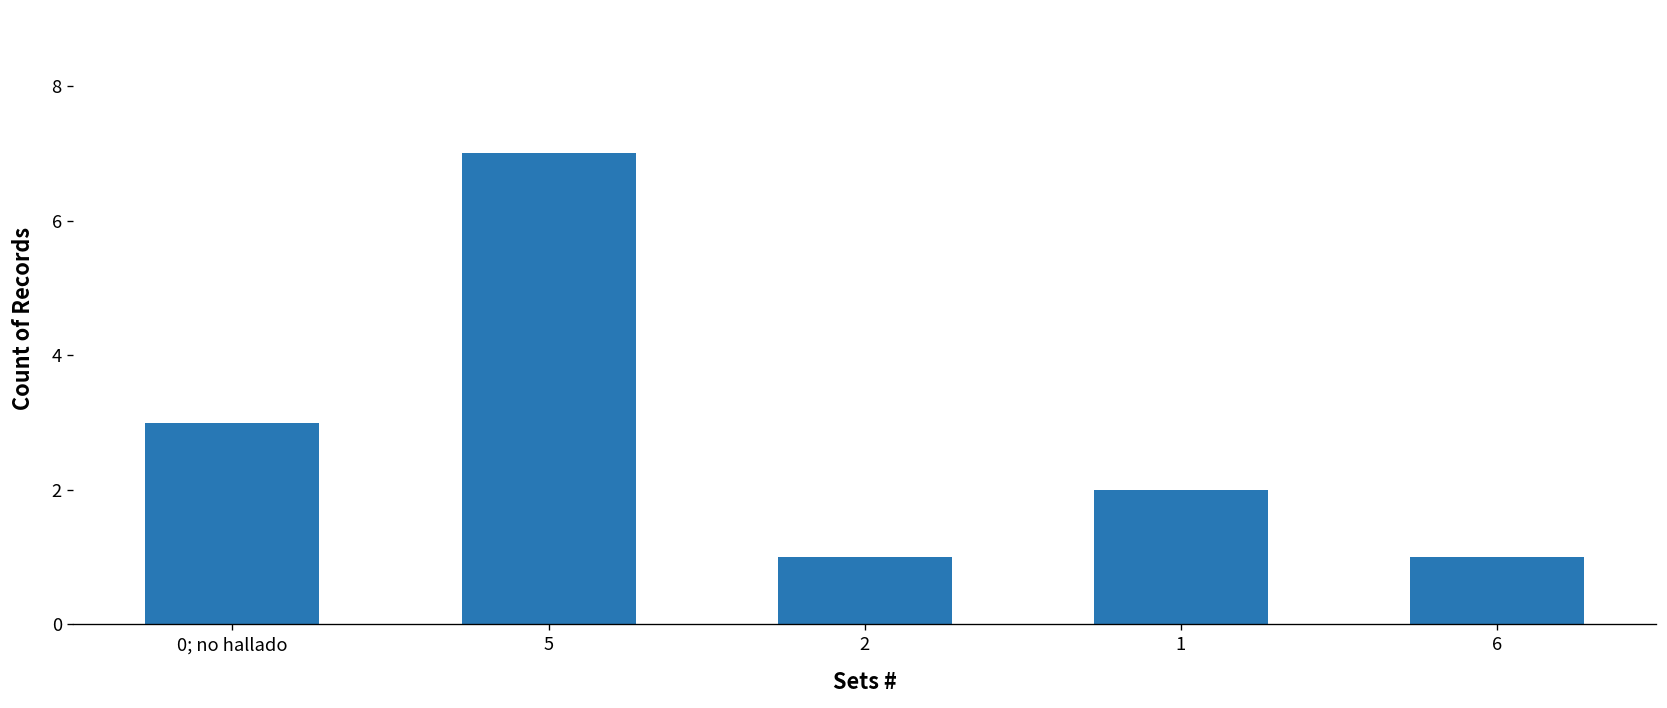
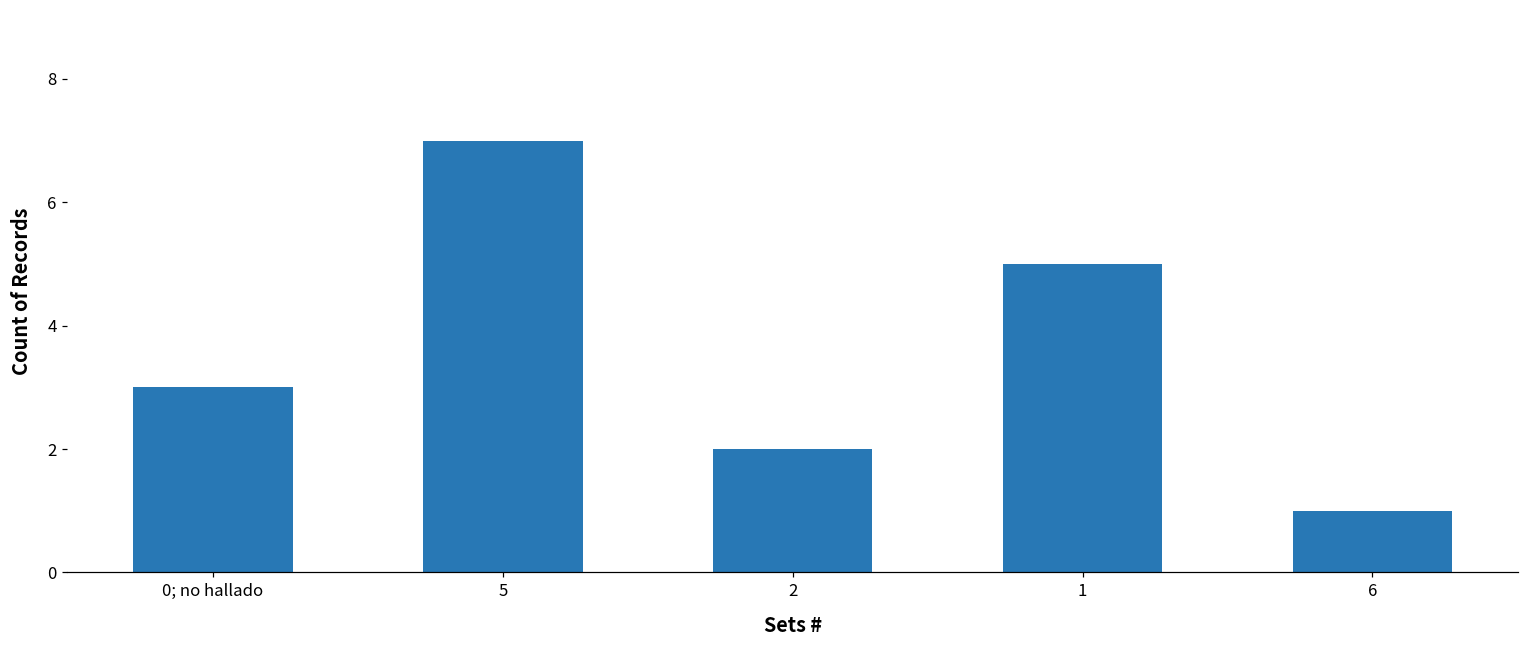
2: 1 -> 2
1: 2 -> 5
